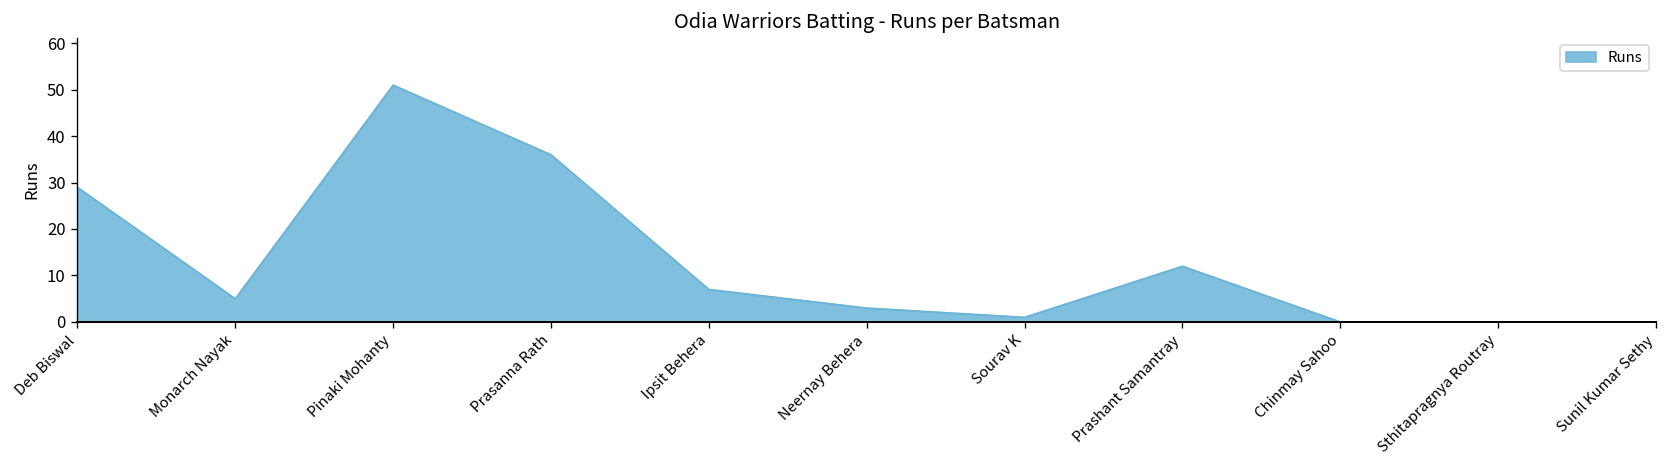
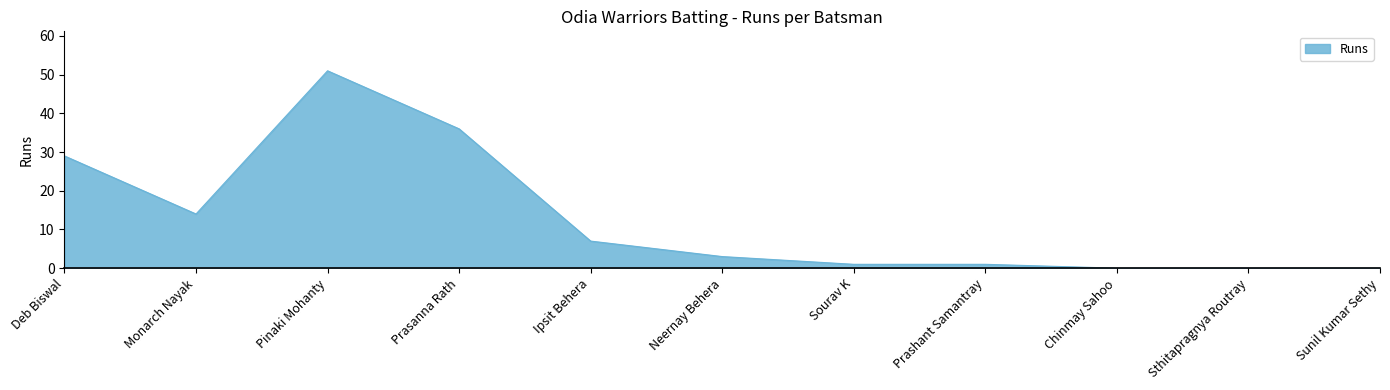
Monarch Nayak: 5 -> 14
Prashant Samantray: 12 -> 1
